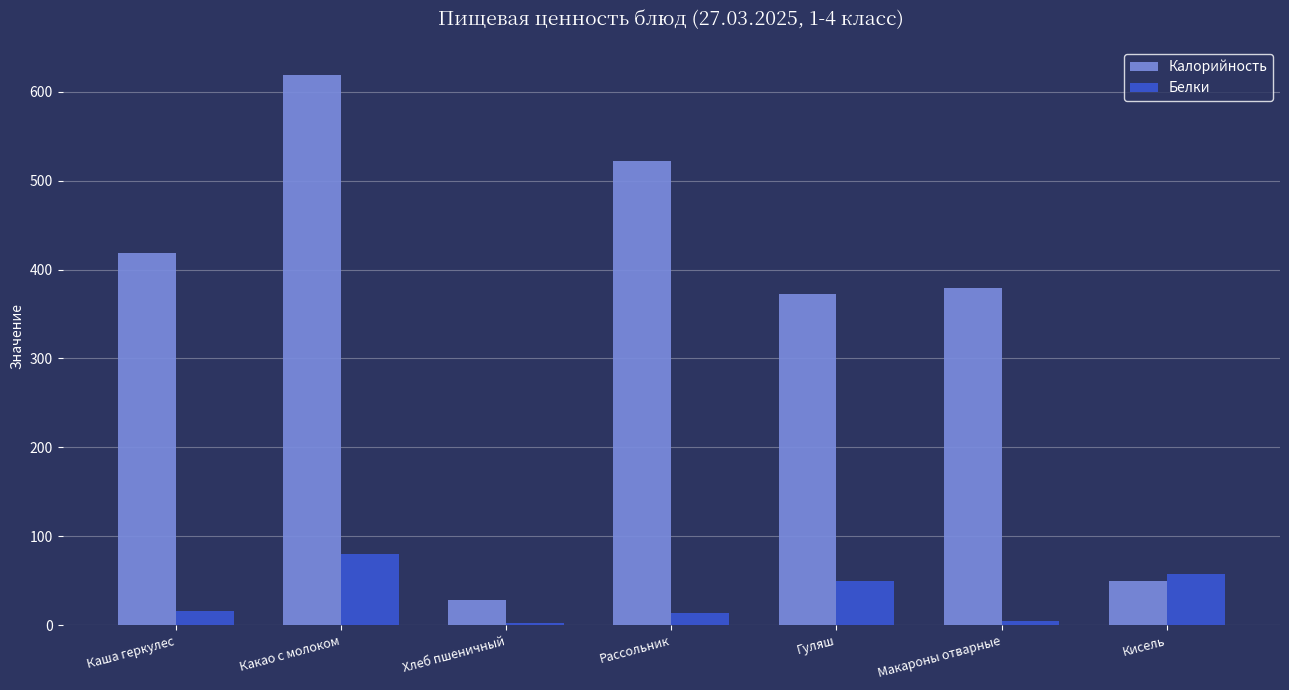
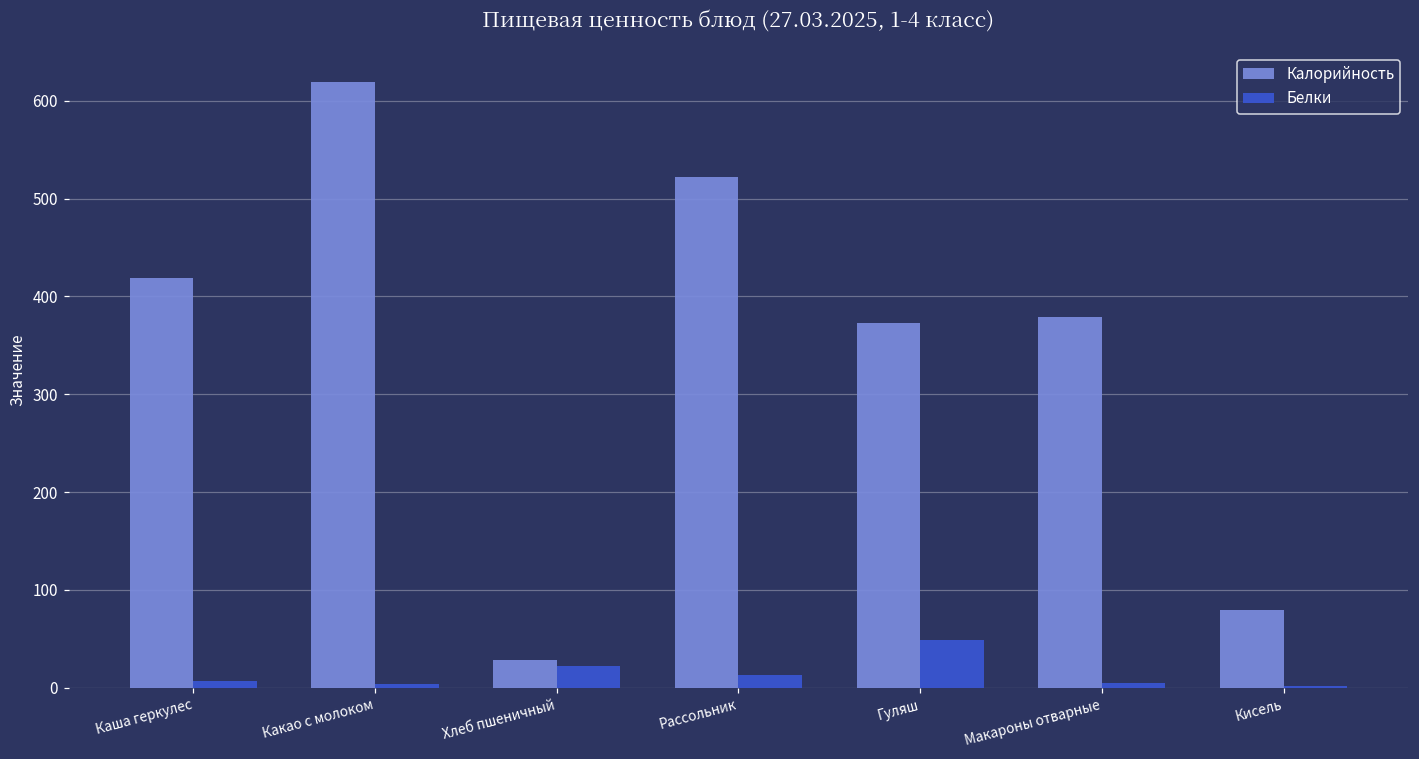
Белки, Каша геркулес: 20 -> 10
Белки, Какао с молоком: 80 -> 0
Белки, Хлеб пшеничный: 0 -> 20
Калорийность, Кисель: 50 -> 80
Белки, Кисель: 60 -> 0
